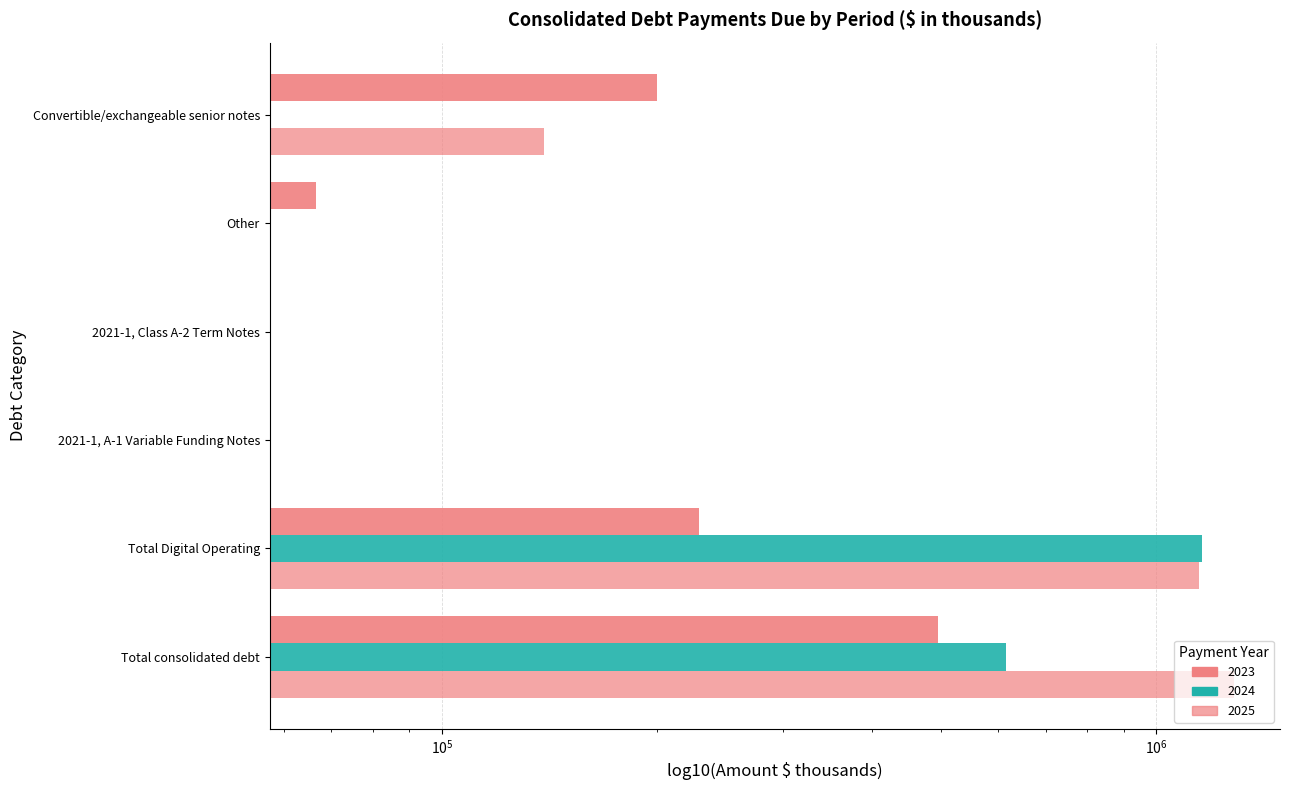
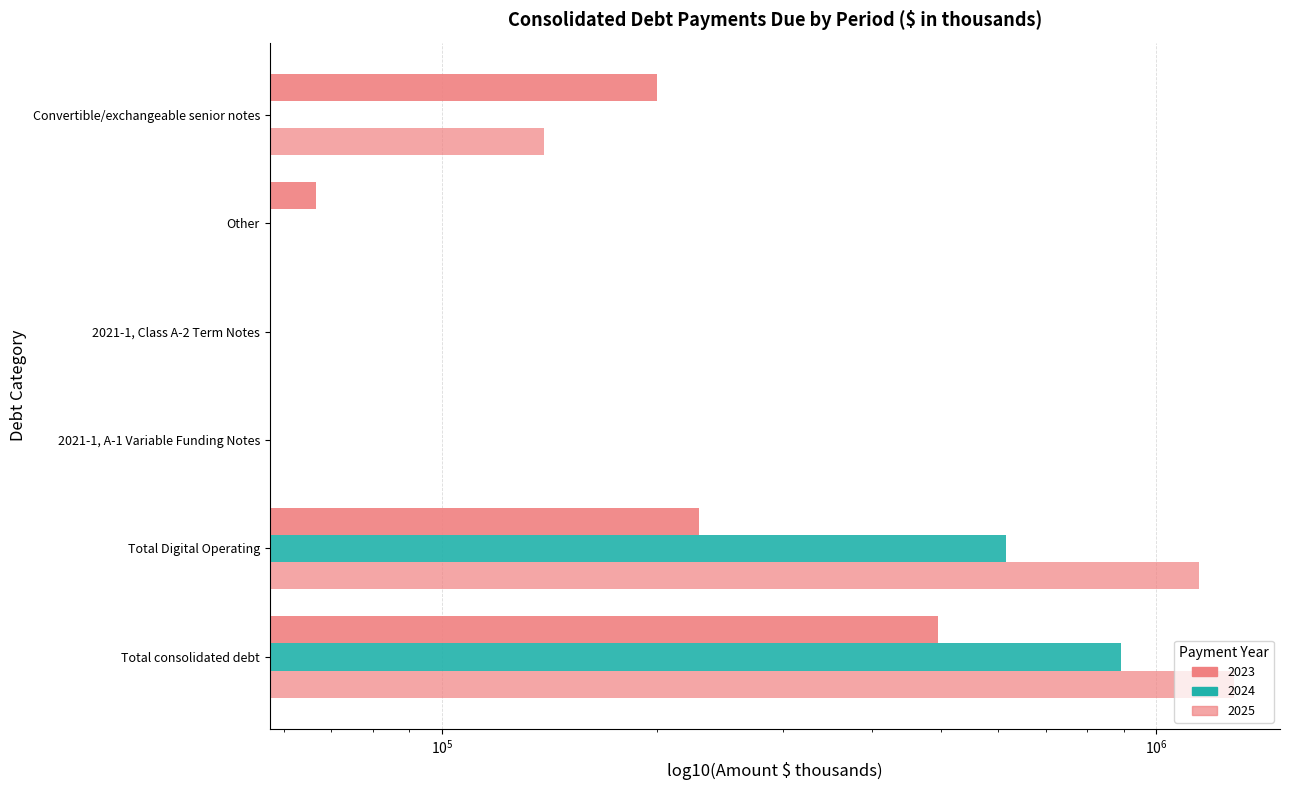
2024, Total Digital Operating: 1160000 -> 620000
2024, Total consolidated debt: 620000 -> 890000
